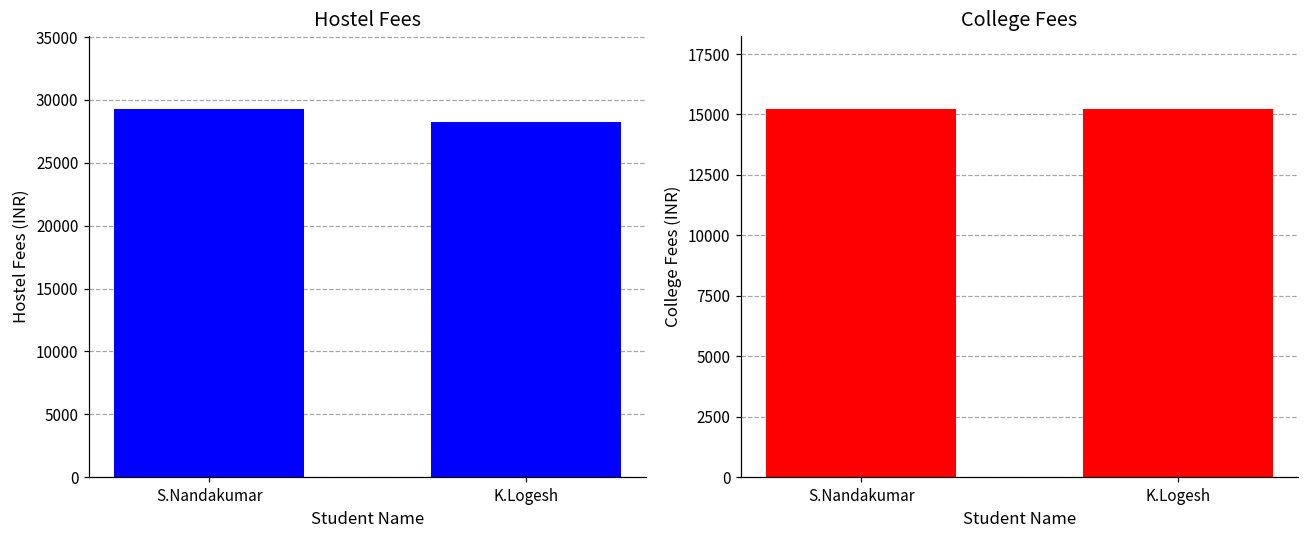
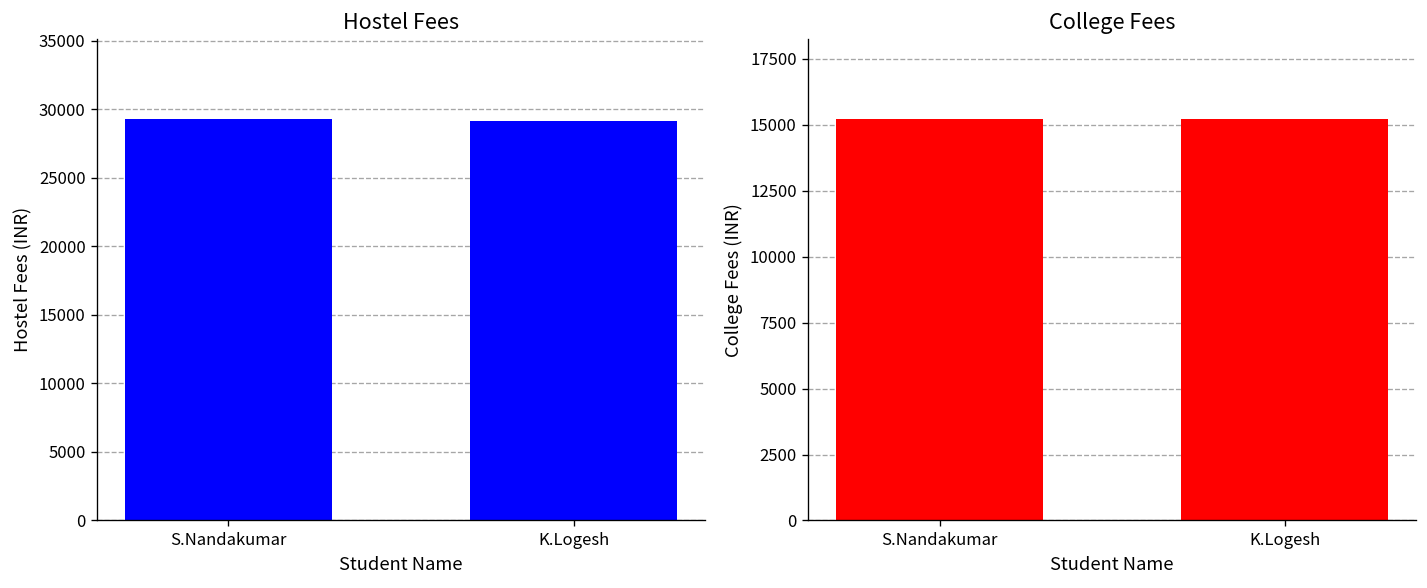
Hostel Fees, K.Logesh: 28300 -> 29100
